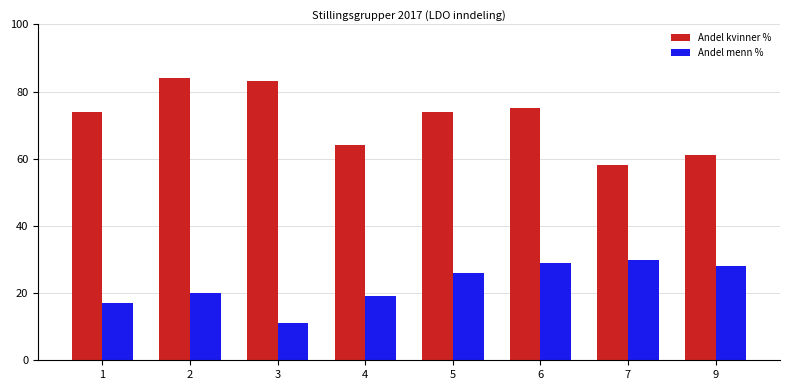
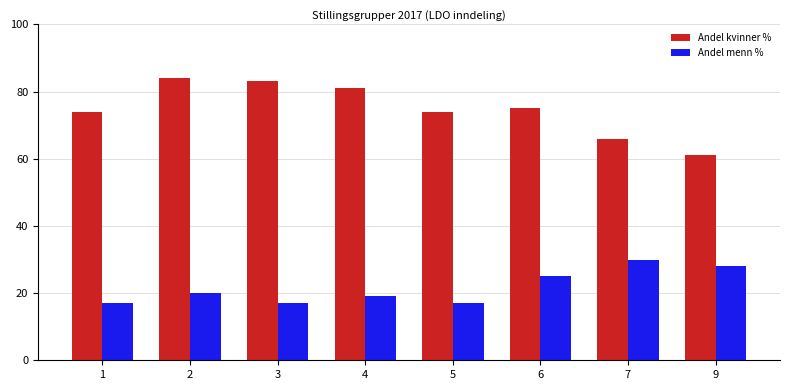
Andel menn %, 3: 11 -> 17
Andel kvinner %, 4: 64 -> 81
Andel menn %, 5: 26 -> 17
Andel menn %, 6: 29 -> 25
Andel kvinner %, 7: 58 -> 66
